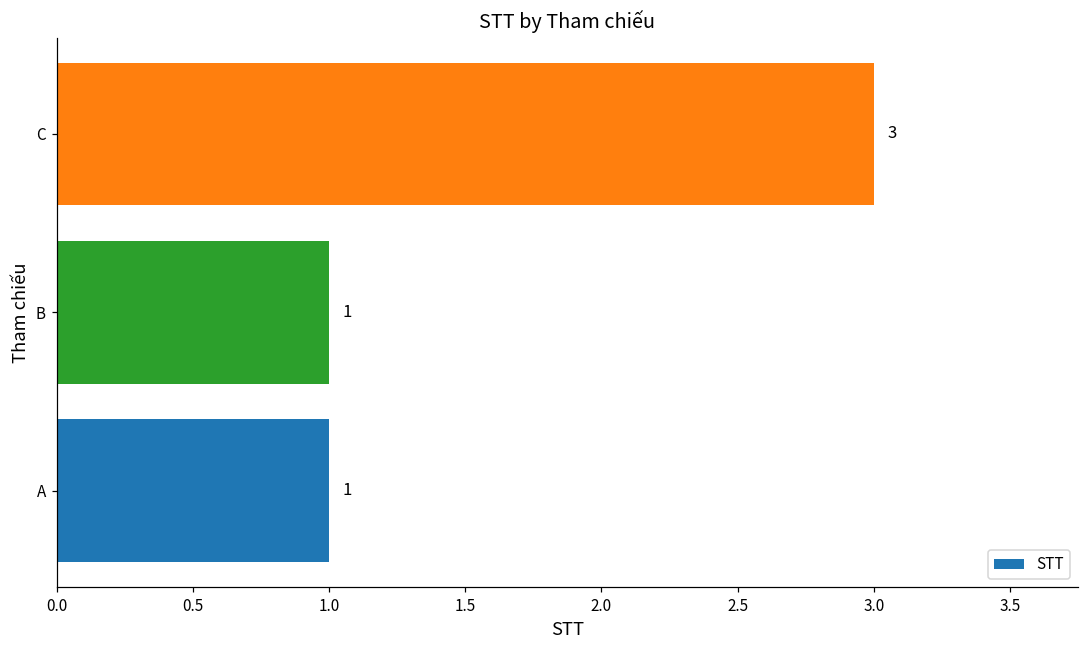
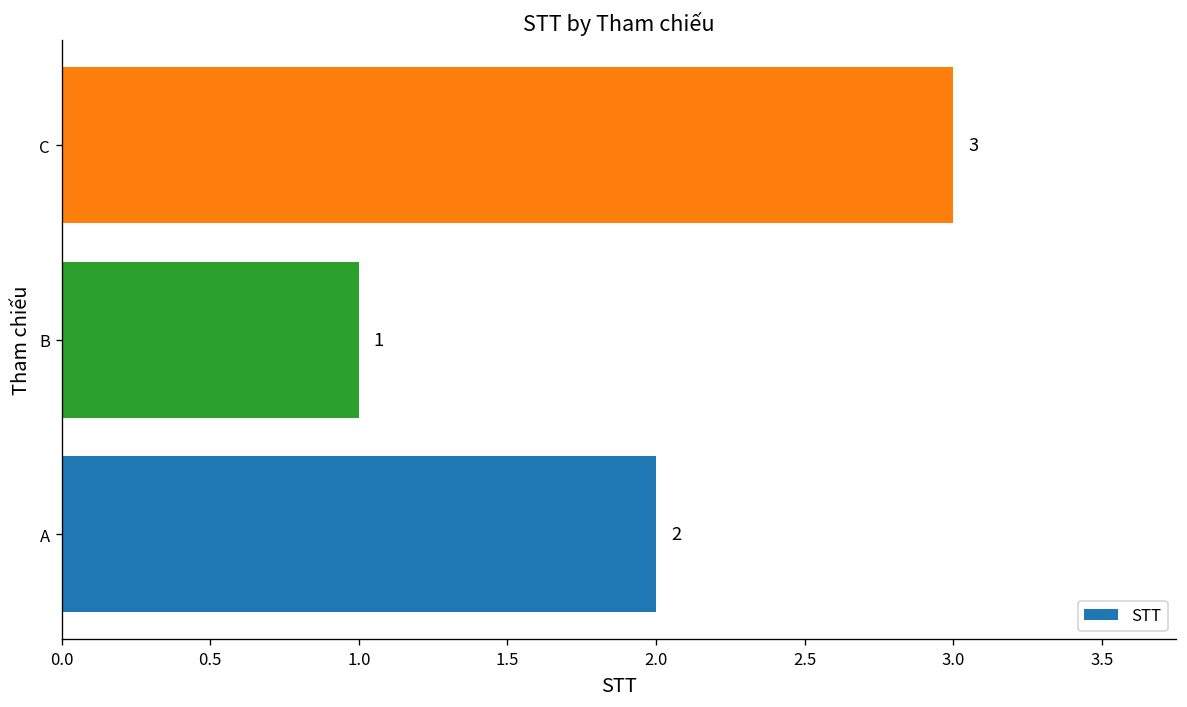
A: 1 -> 2
